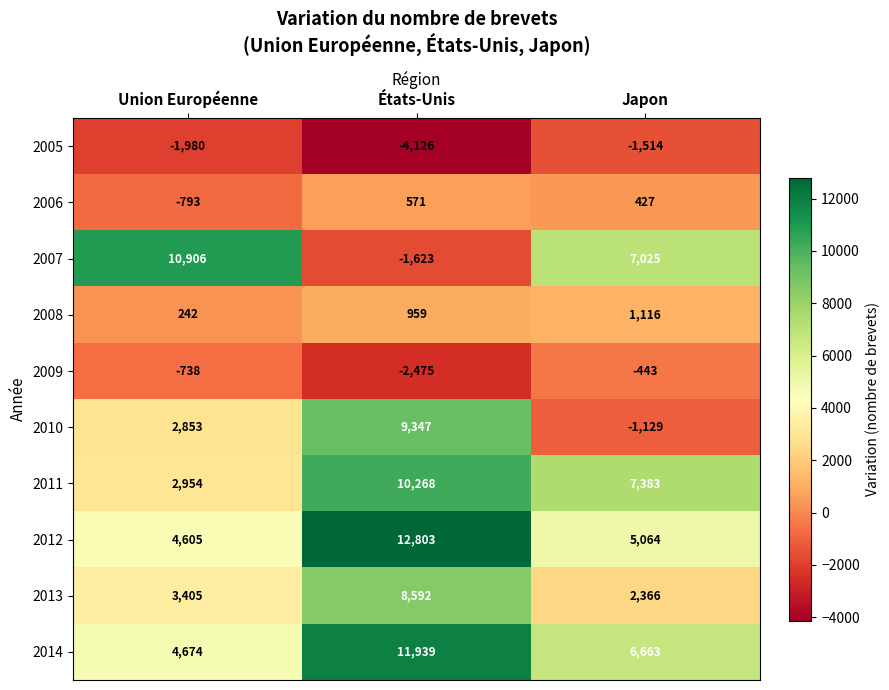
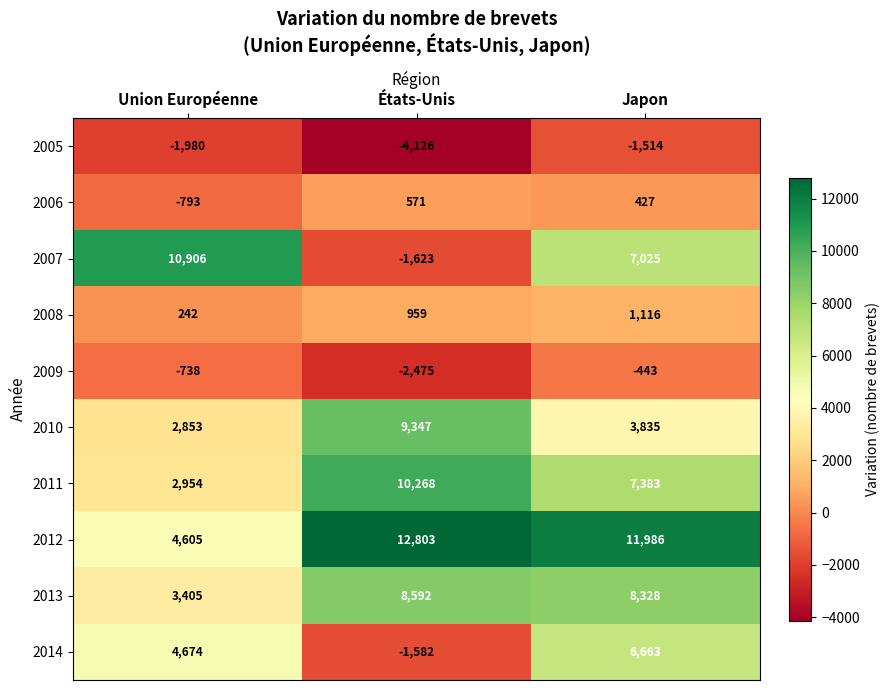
2010, Japon: -1,129 -> 3,835
2012, Japon: 5,064 -> 11,986
2013, Japon: 2,366 -> 8,328
2014, États-Unis: 11,939 -> -1,582
